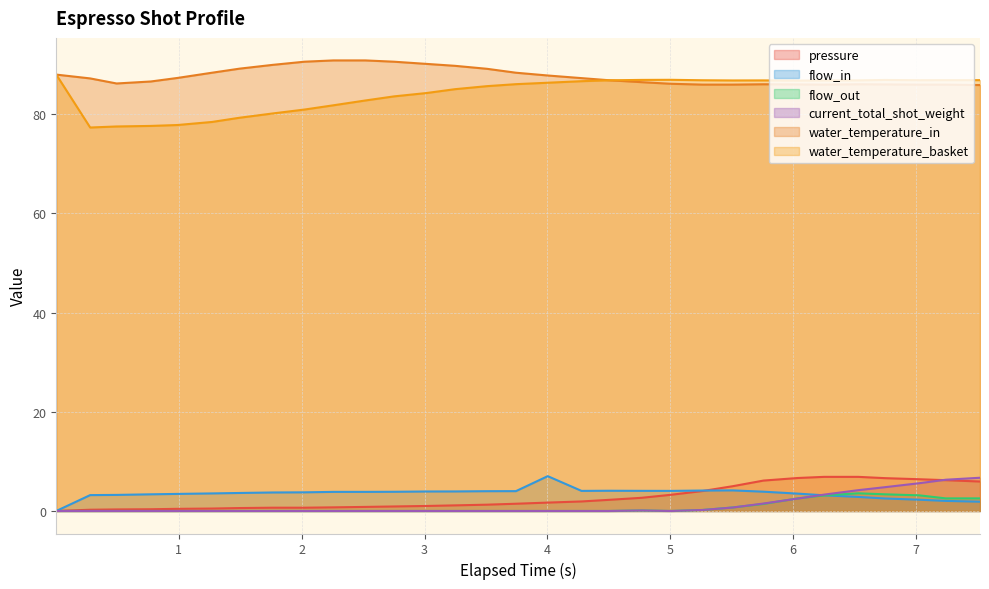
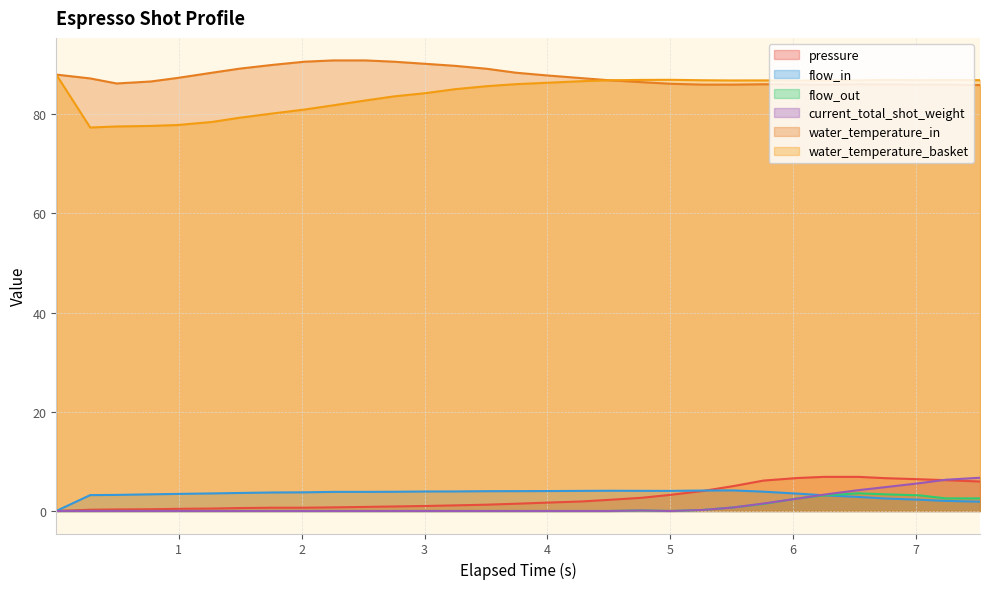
flow_in, 4: 7 -> 4
